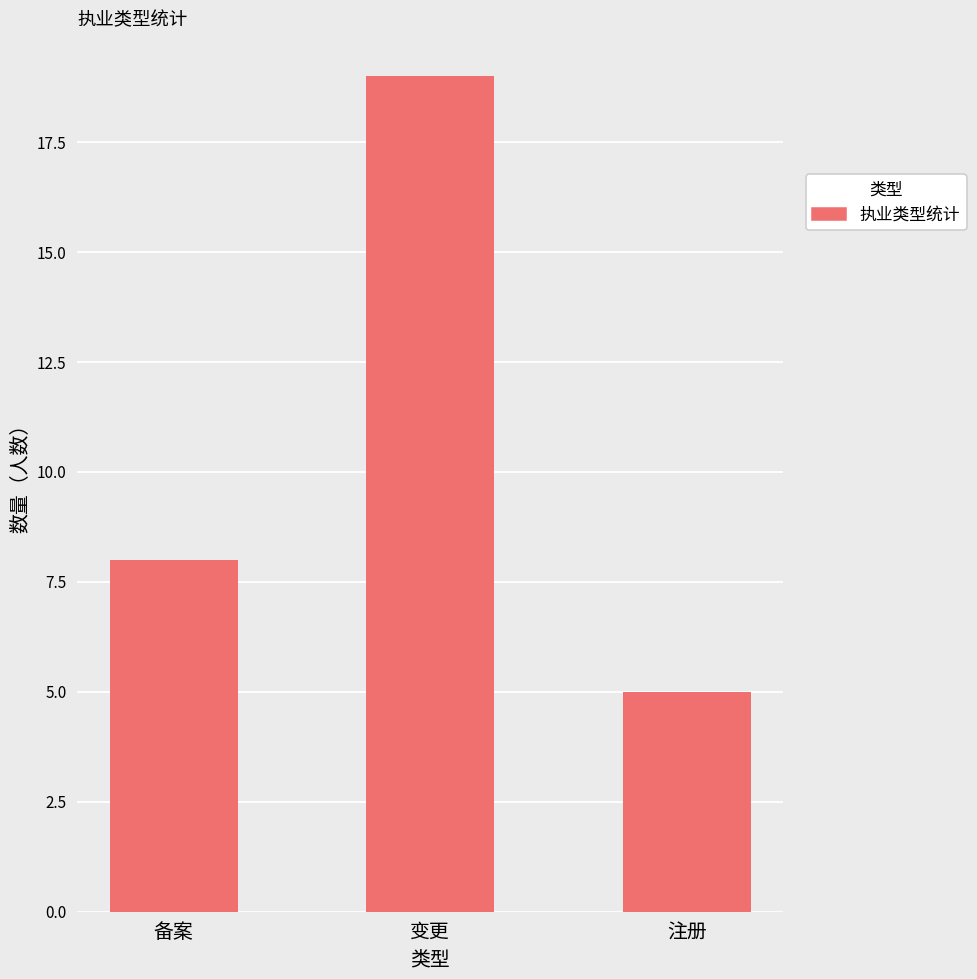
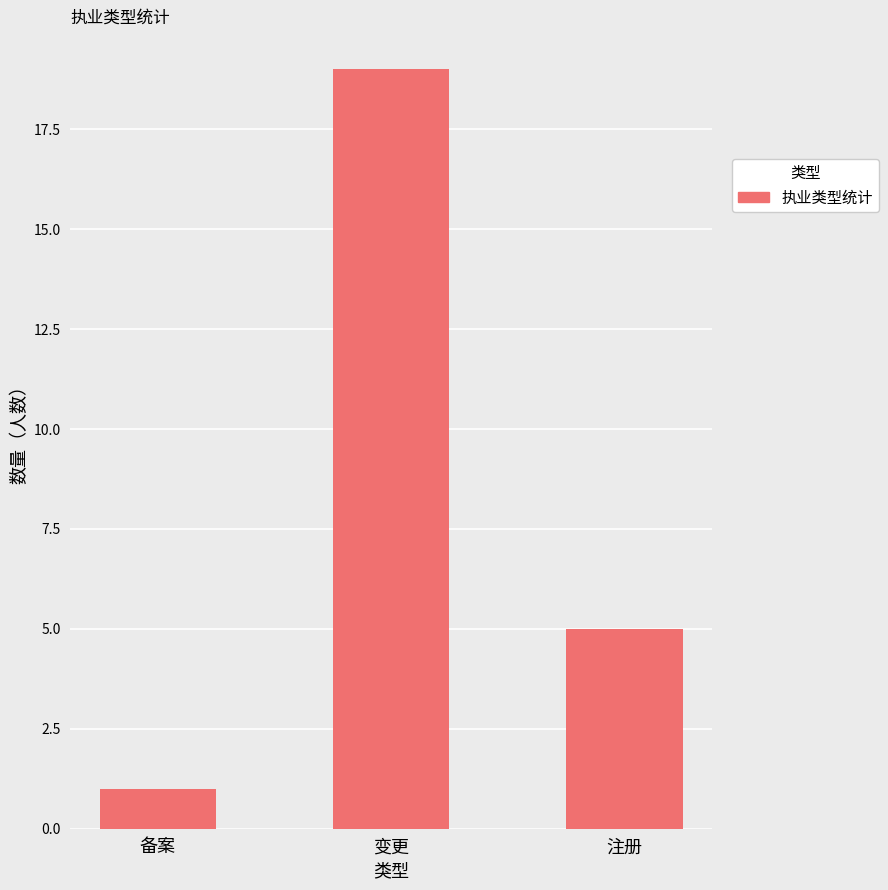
备案: 8 -> 1
